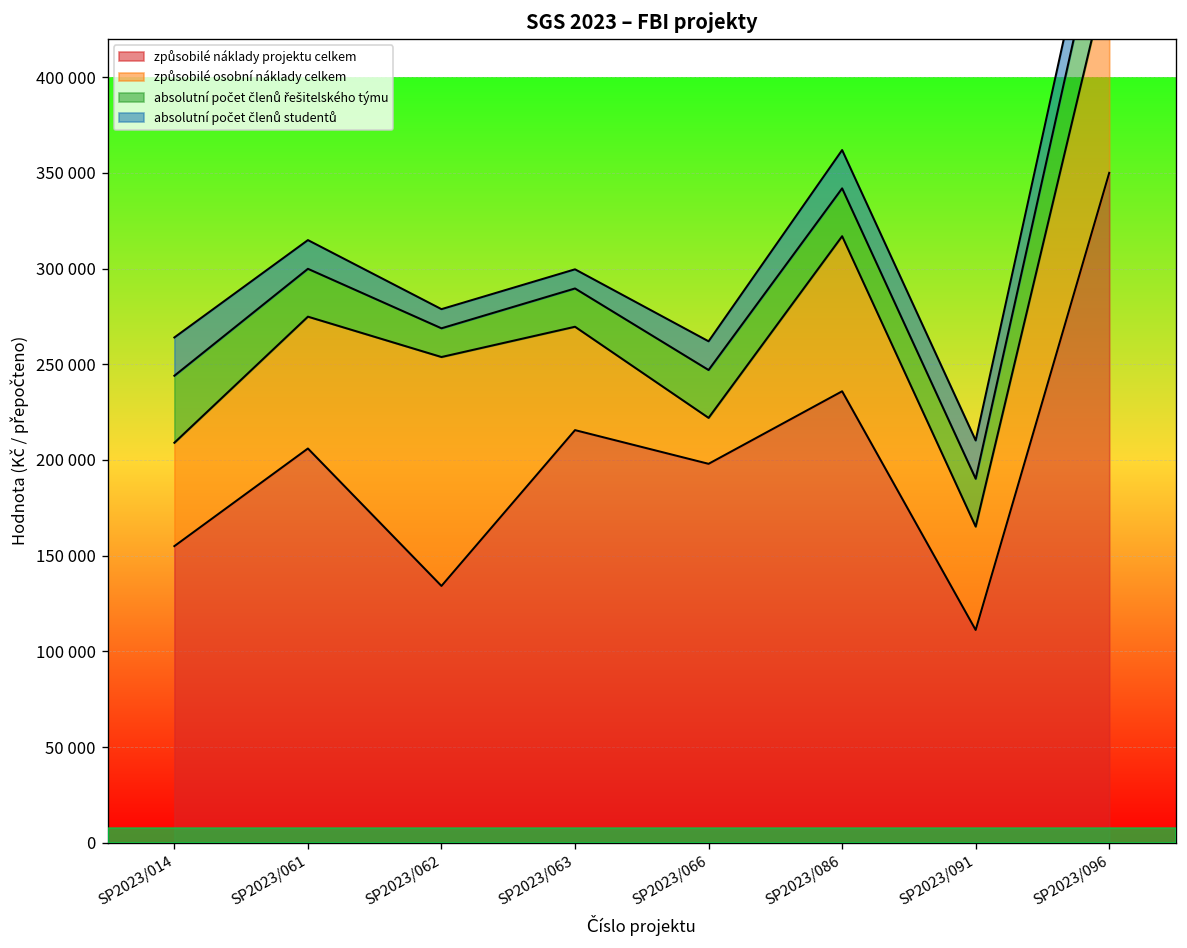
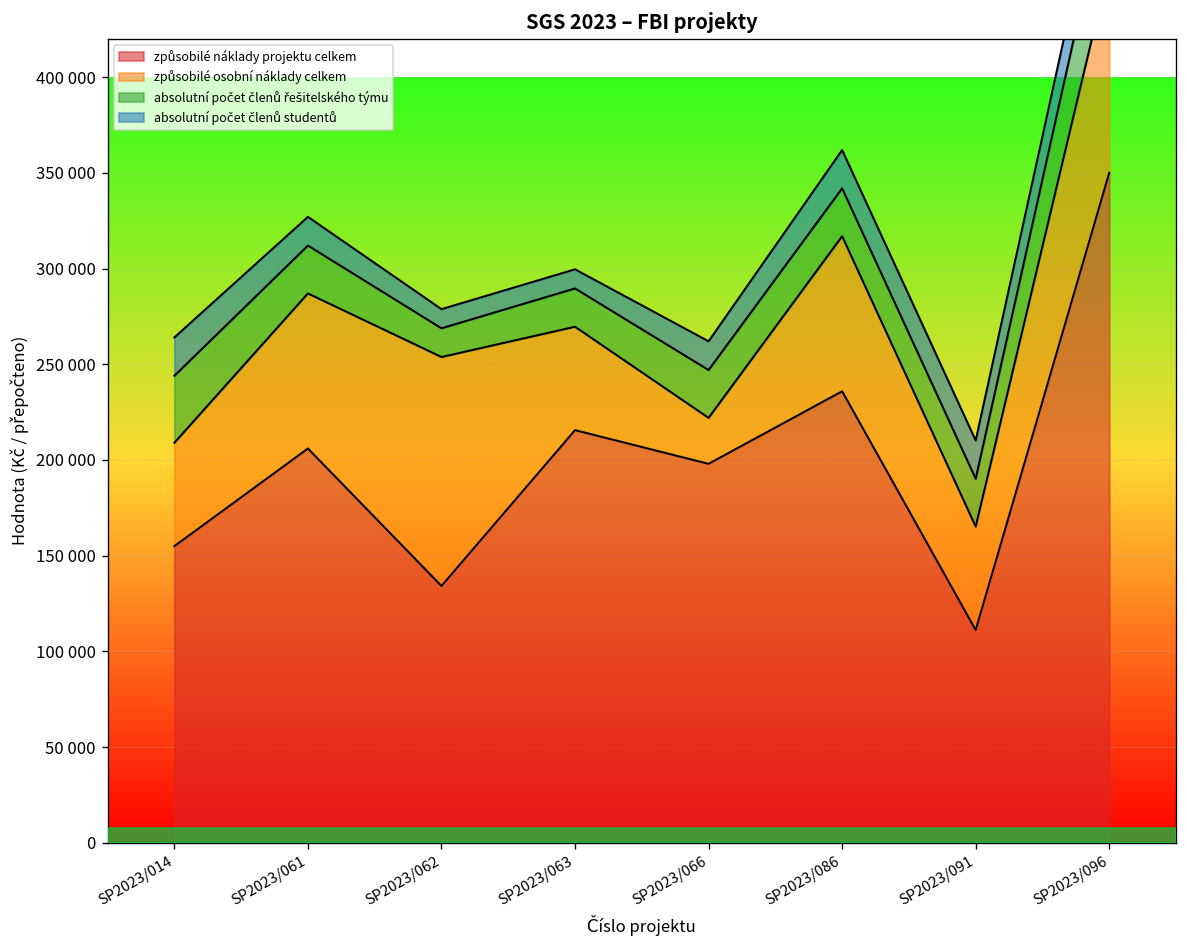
způsobilé osobní náklady celkem, SP2023/061: 69000 -> 81000
